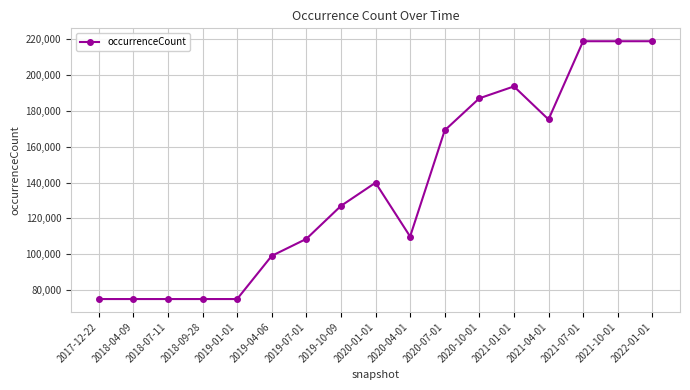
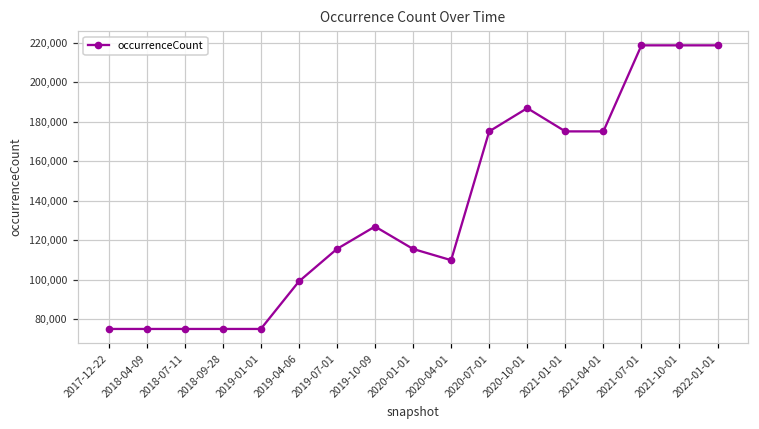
2019-07-01: 109,000 -> 116,000
2020-01-01: 140,000 -> 116,000
2020-07-01: 169,000 -> 175,000
2021-01-01: 194,000 -> 175,000
